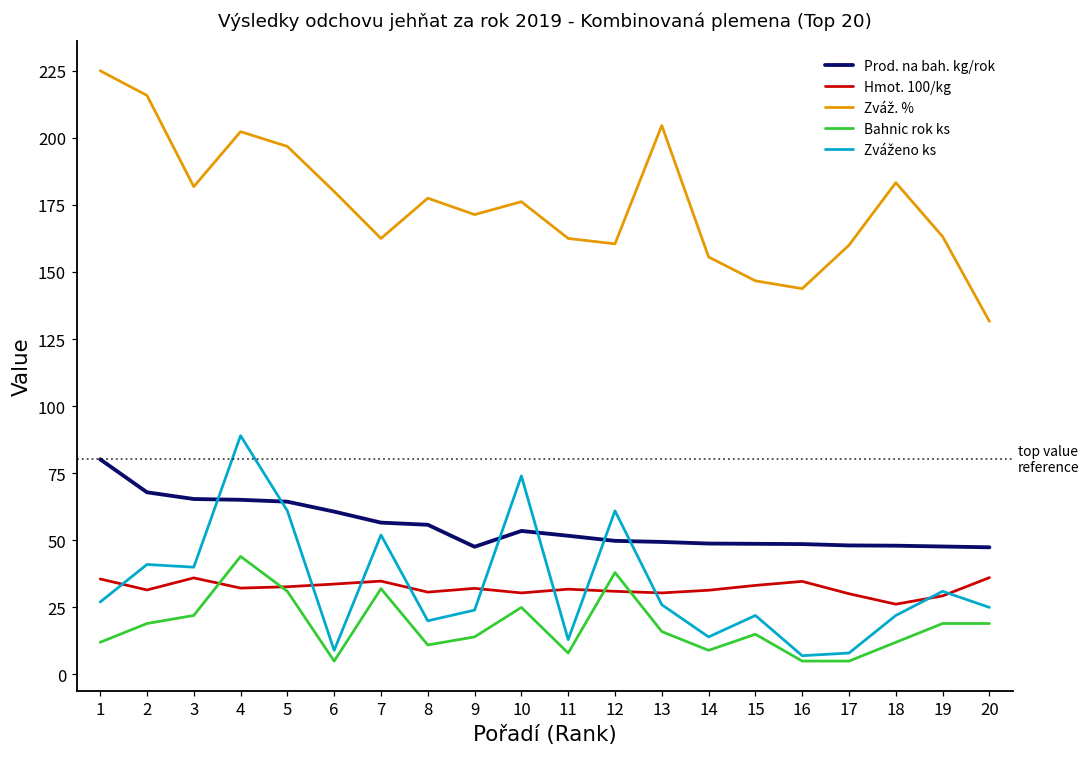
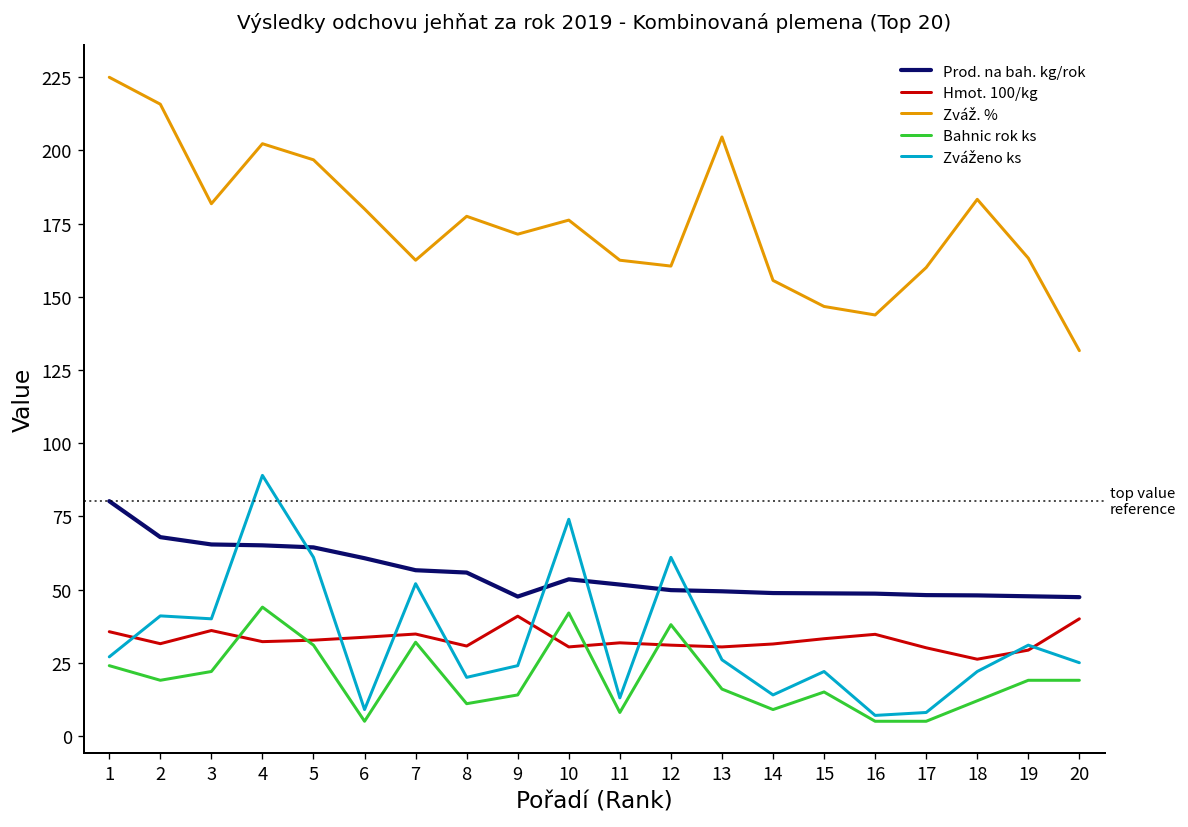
Bahnic rok ks, 1: 12 -> 24
Hmot. 100/kg, 9: 32 -> 41
Bahnic rok ks, 10: 25 -> 42
Hmot. 100/kg, 20: 36 -> 40
